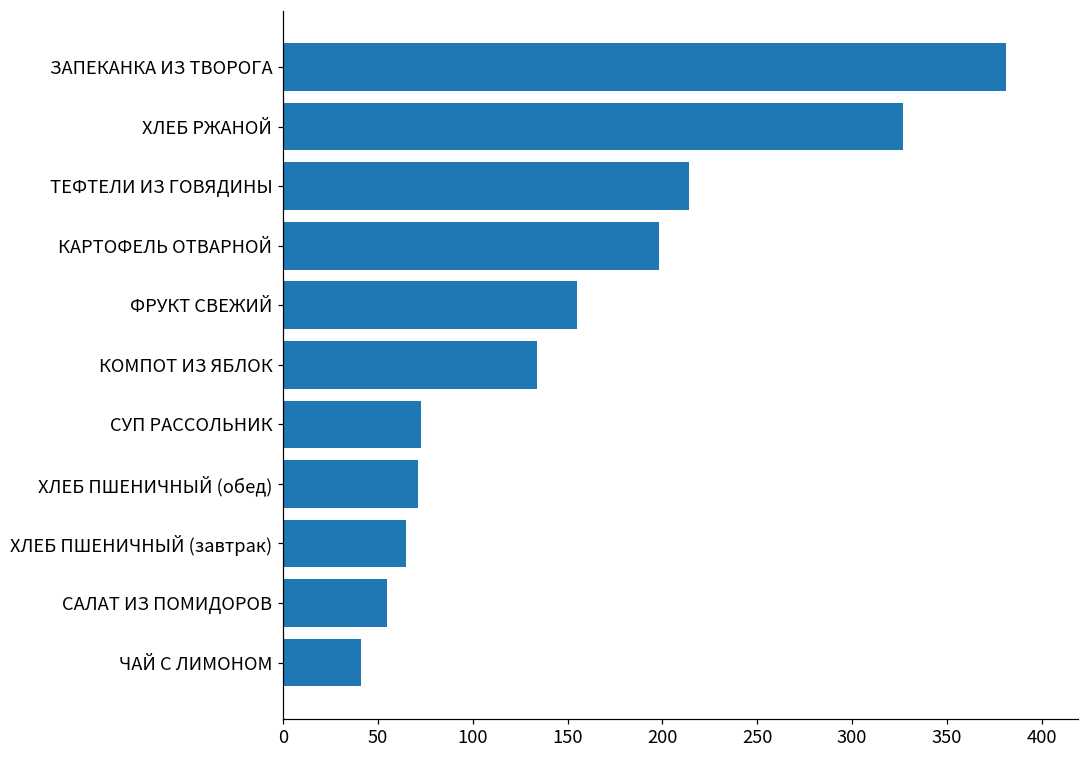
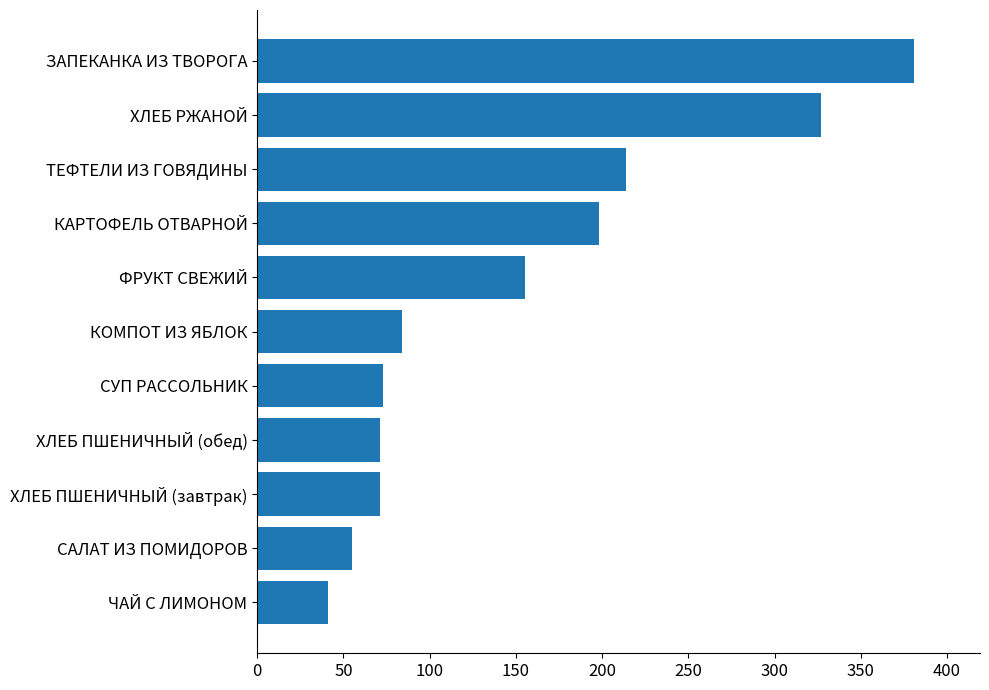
КОМПОТ ИЗ ЯБЛОК: 134 -> 84
ХЛЕБ ПШЕНИЧНЫЙ (завтрак): 65 -> 71
